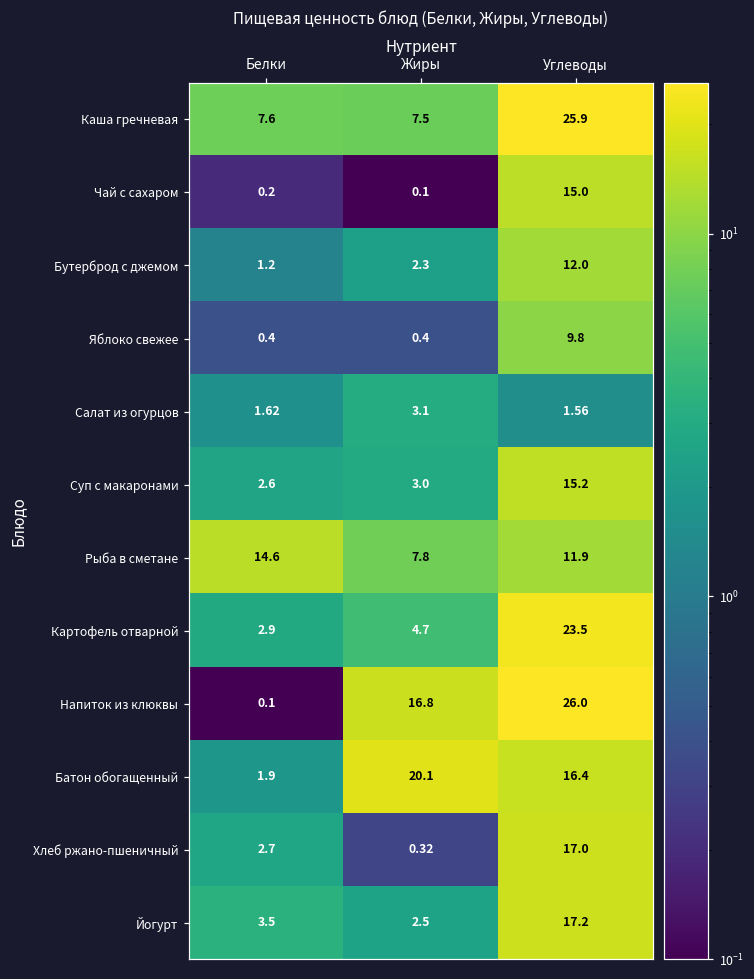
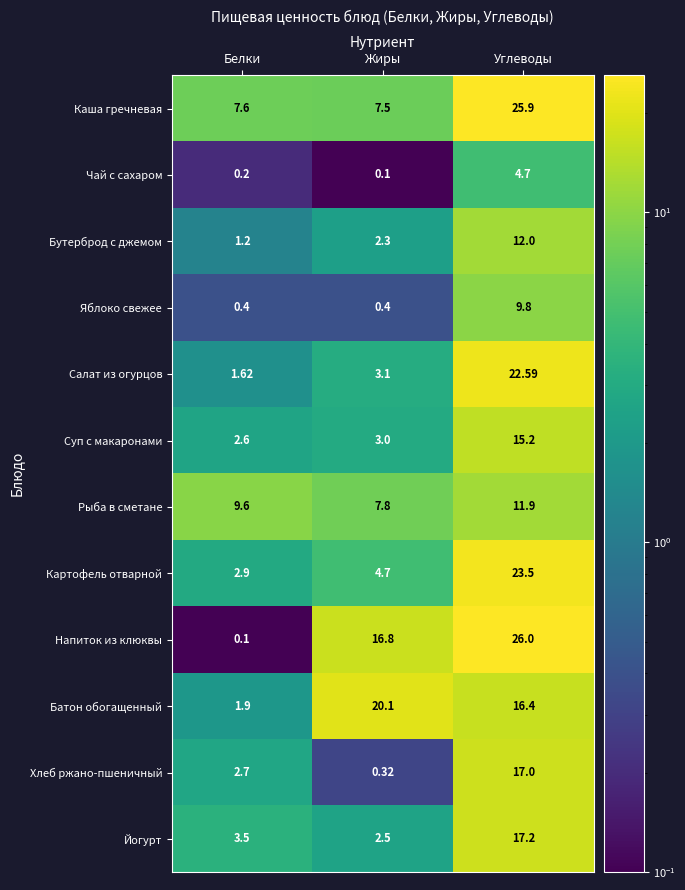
Чай с сахаром, Углеводы: 15.0 -> 4.7
Салат из огурцов, Углеводы: 1.56 -> 22.59
Рыба в сметане, Белки: 14.6 -> 9.6
